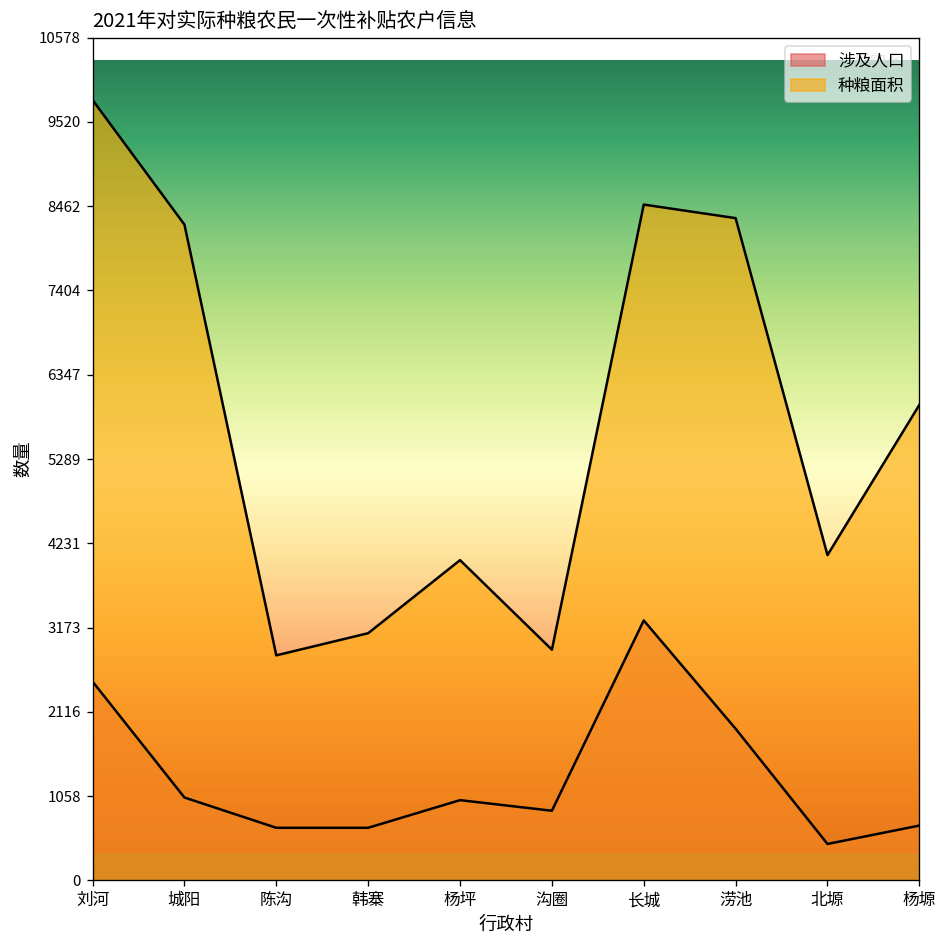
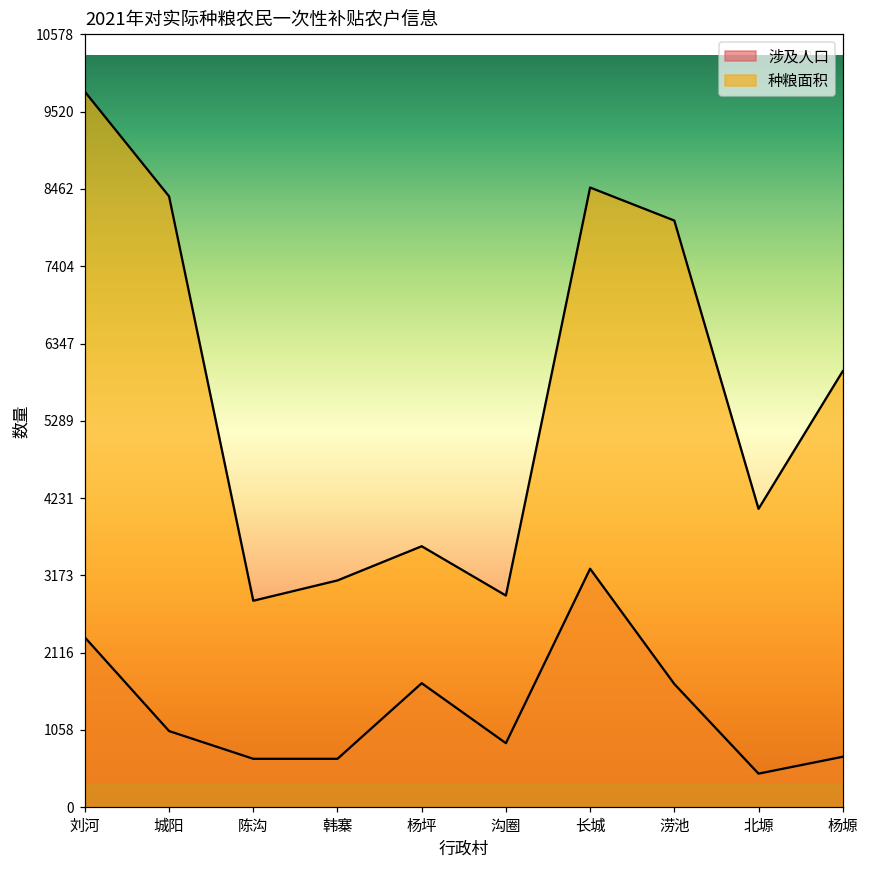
涉及人口, 刘河: 2500 -> 2300
种粮面积, 城阳: 8200 -> 8400
涉及人口, 杨坪: 1000 -> 1700
种粮面积, 杨坪: 4000 -> 3600
涉及人口, 涝池: 1900 -> 1700
种粮面积, 涝池: 8300 -> 8000
